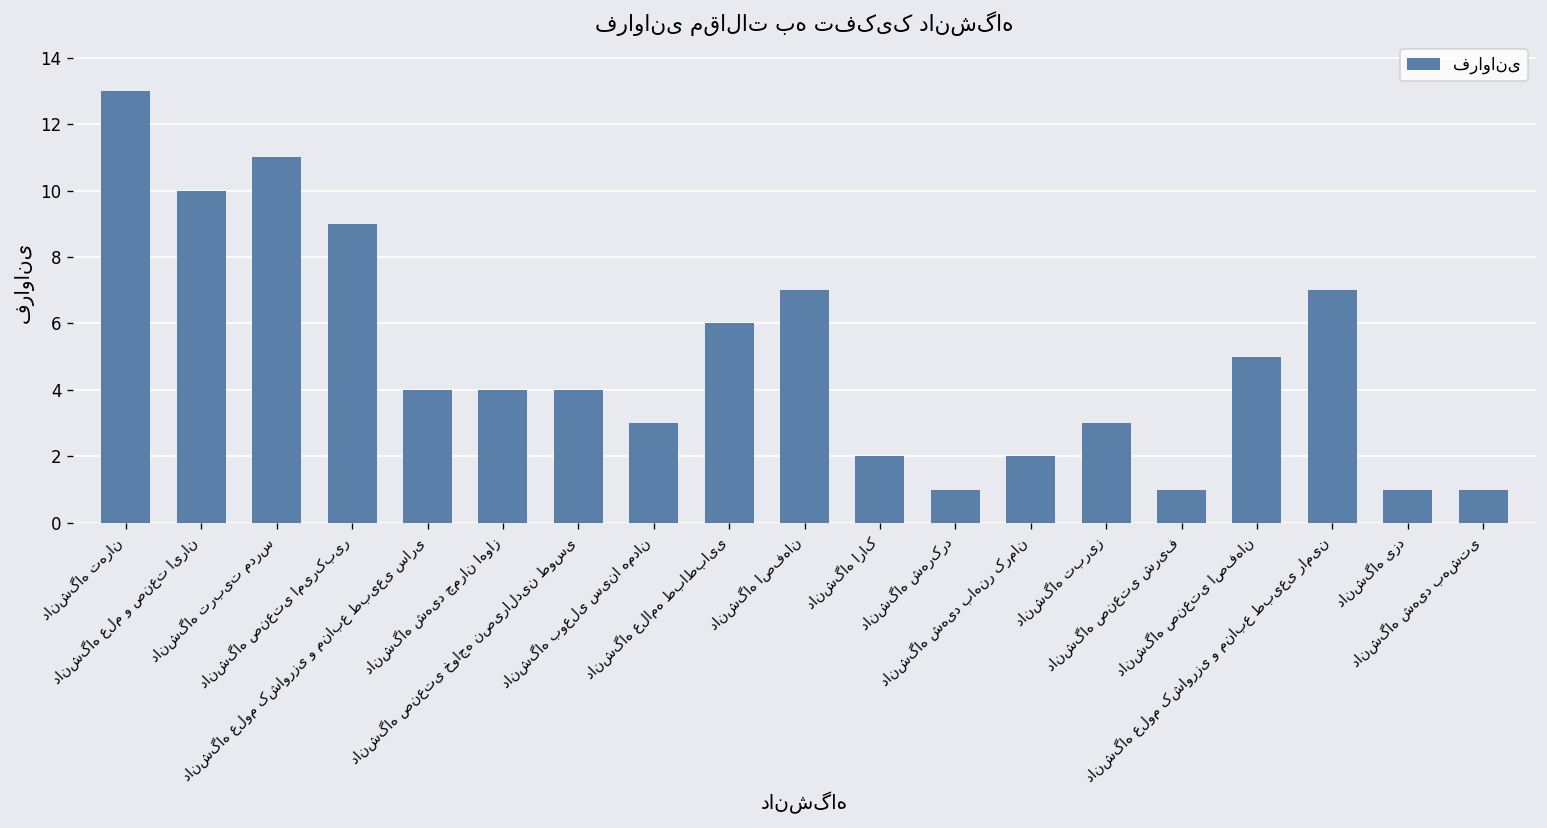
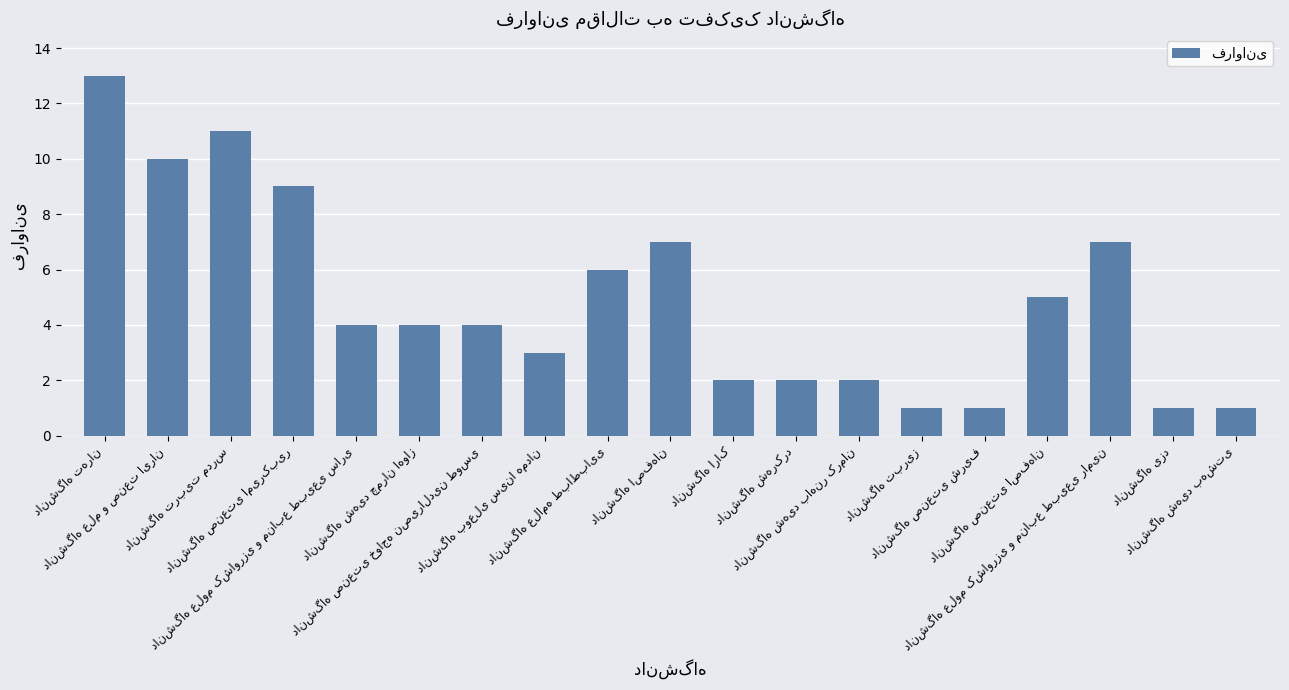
دانشگاه شهرکرد: 1 -> 2
دانشگاه تبریز: 3 -> 1
